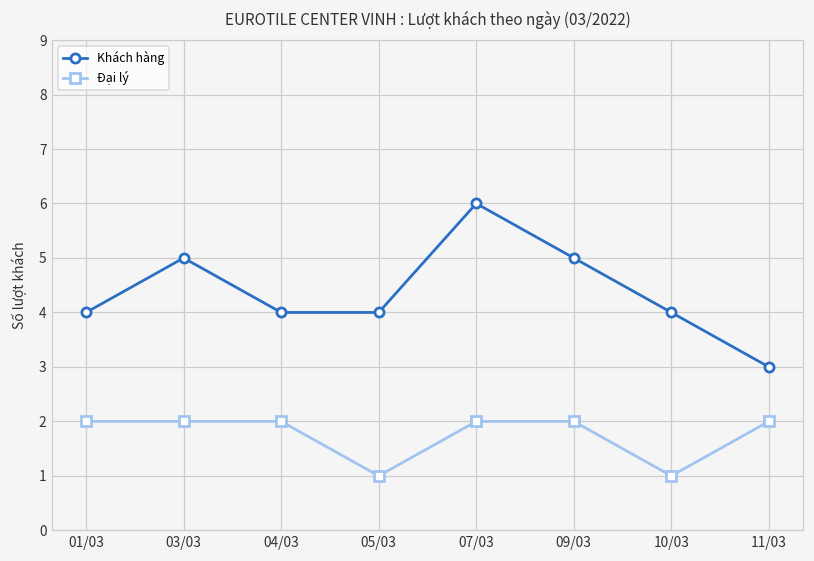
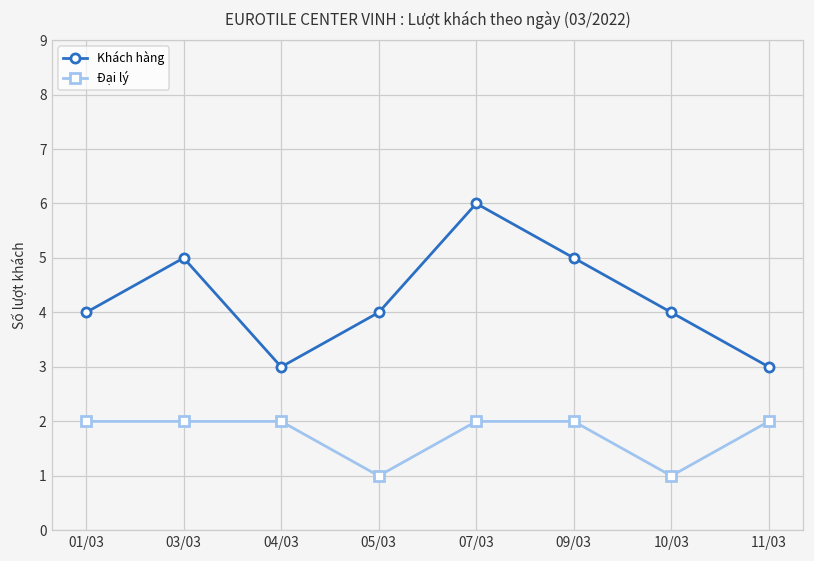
Khách hàng, 04/03: 4 -> 3
